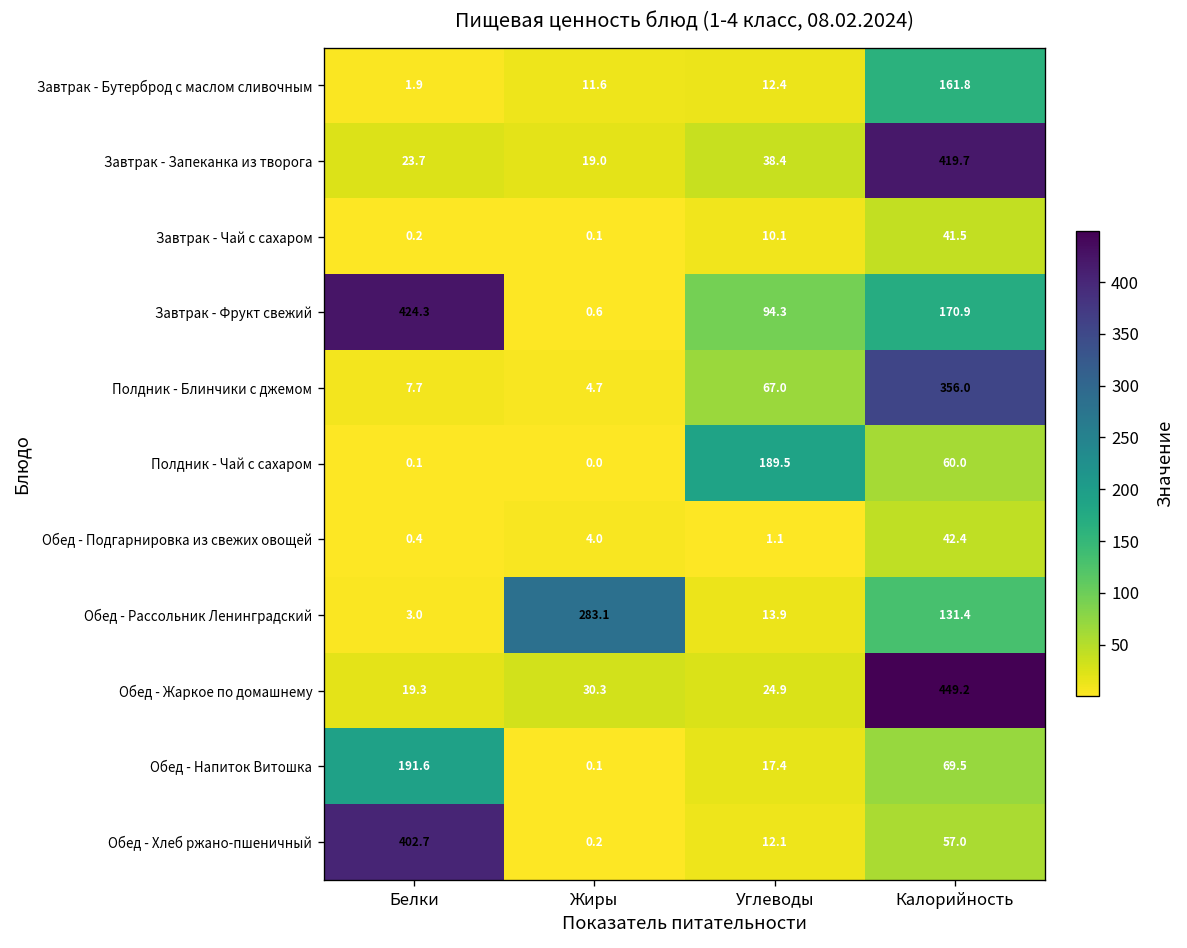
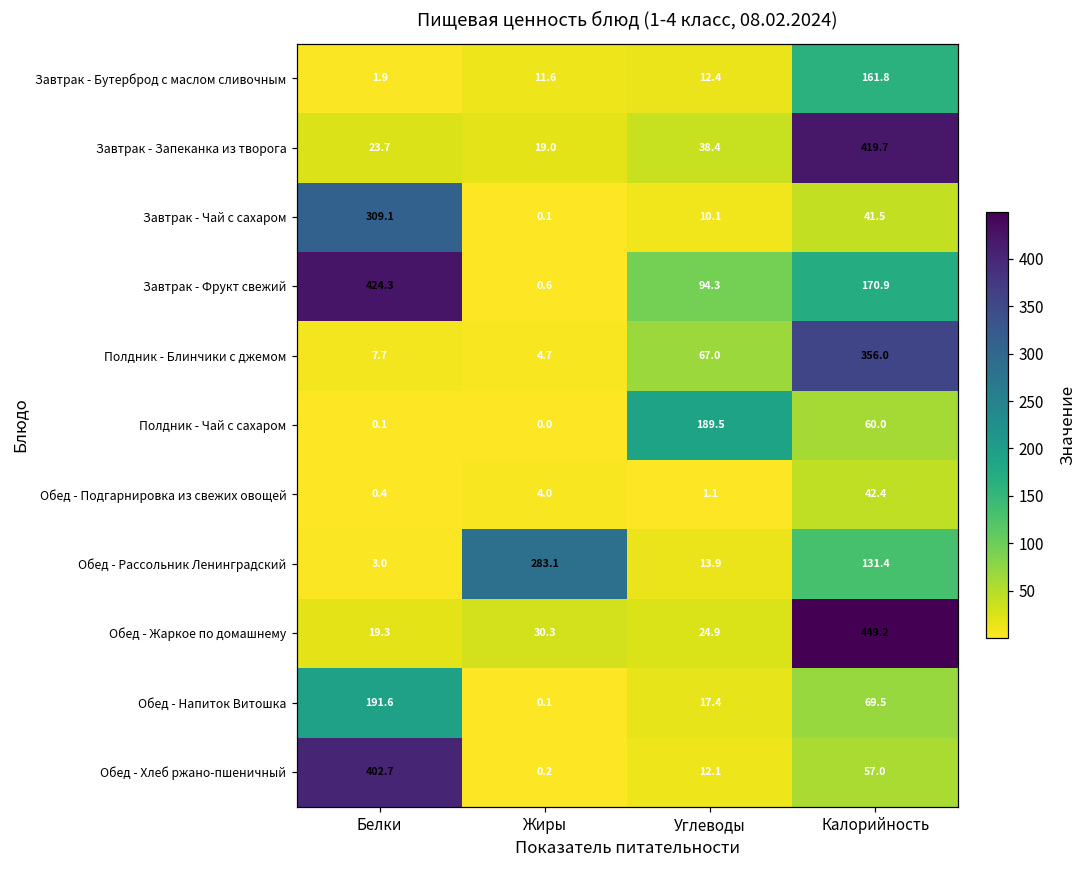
Завтрак - Чай с сахаром, Белки: 0.2 -> 309.1
